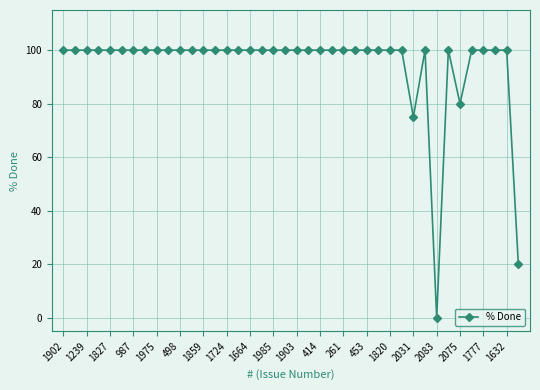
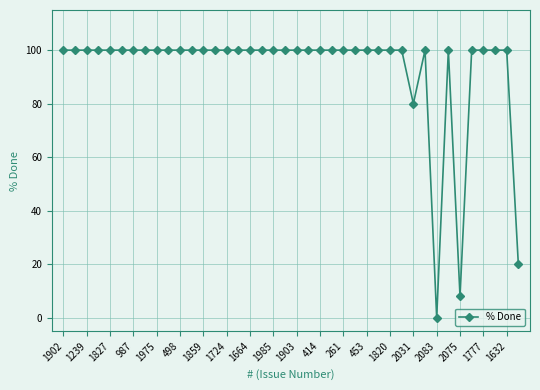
2031: 75 -> 80
2075: 80 -> 8
